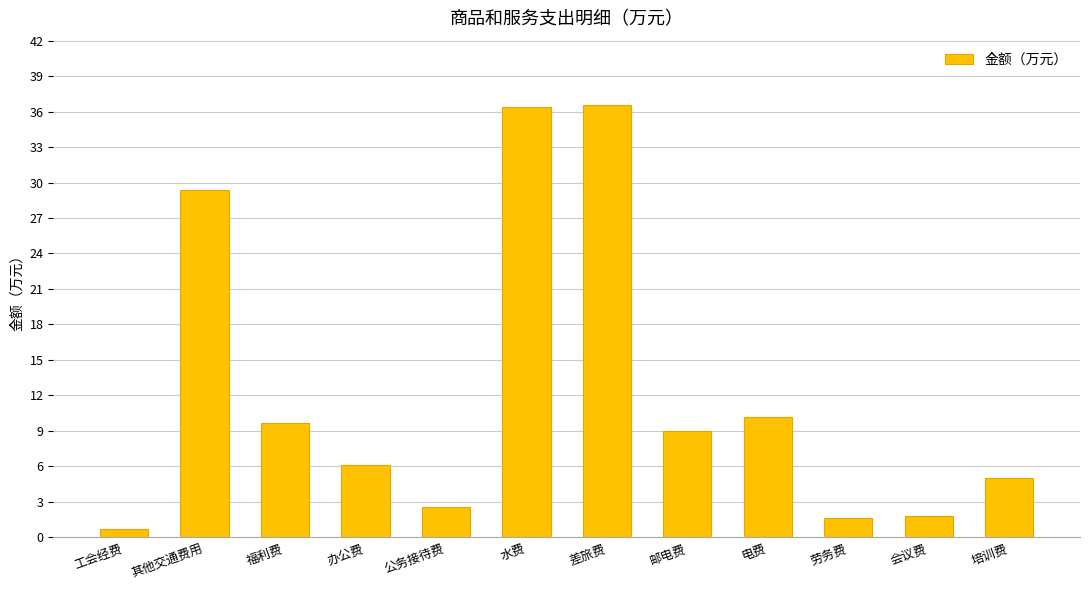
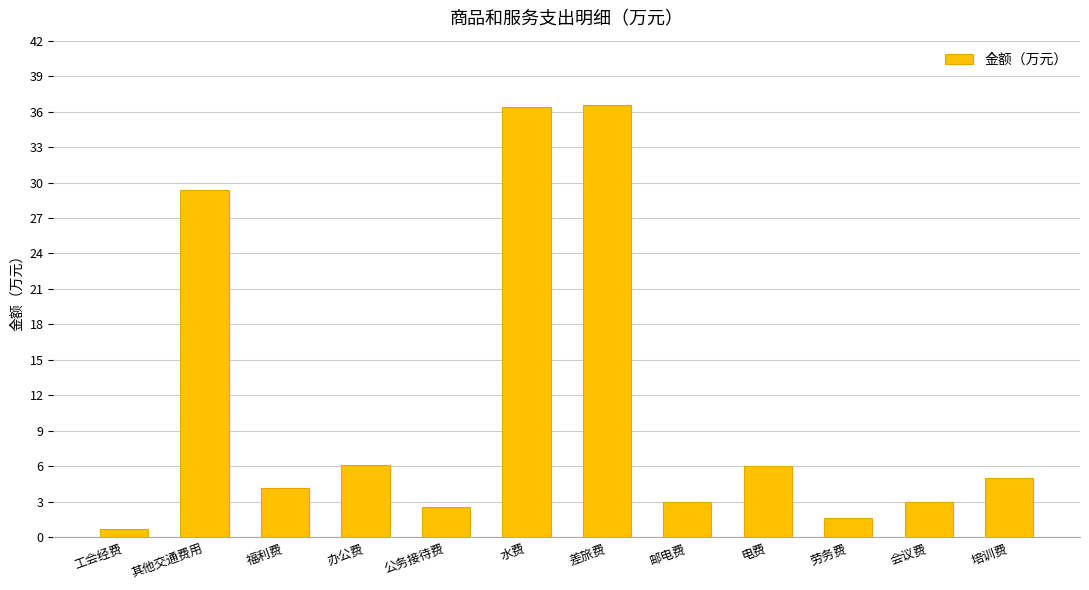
福利费: 9.7 -> 4.2
邮电费: 9 -> 3
电费: 10.2 -> 6.0
会议费: 1.8 -> 3.0
